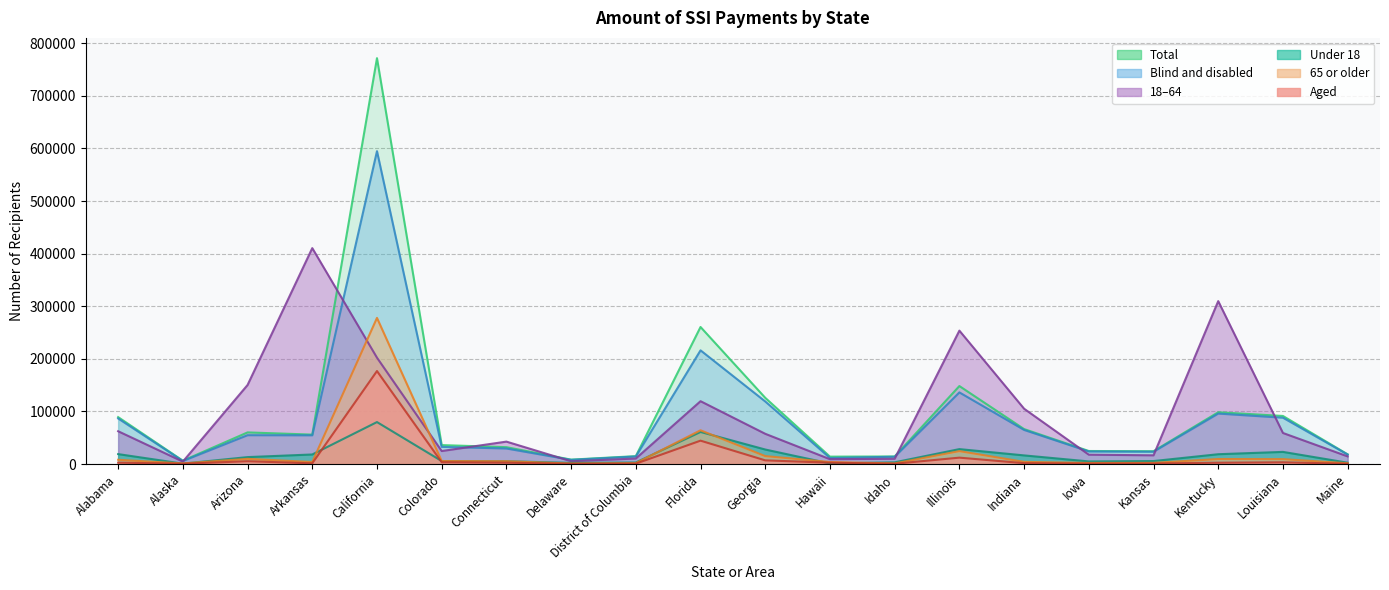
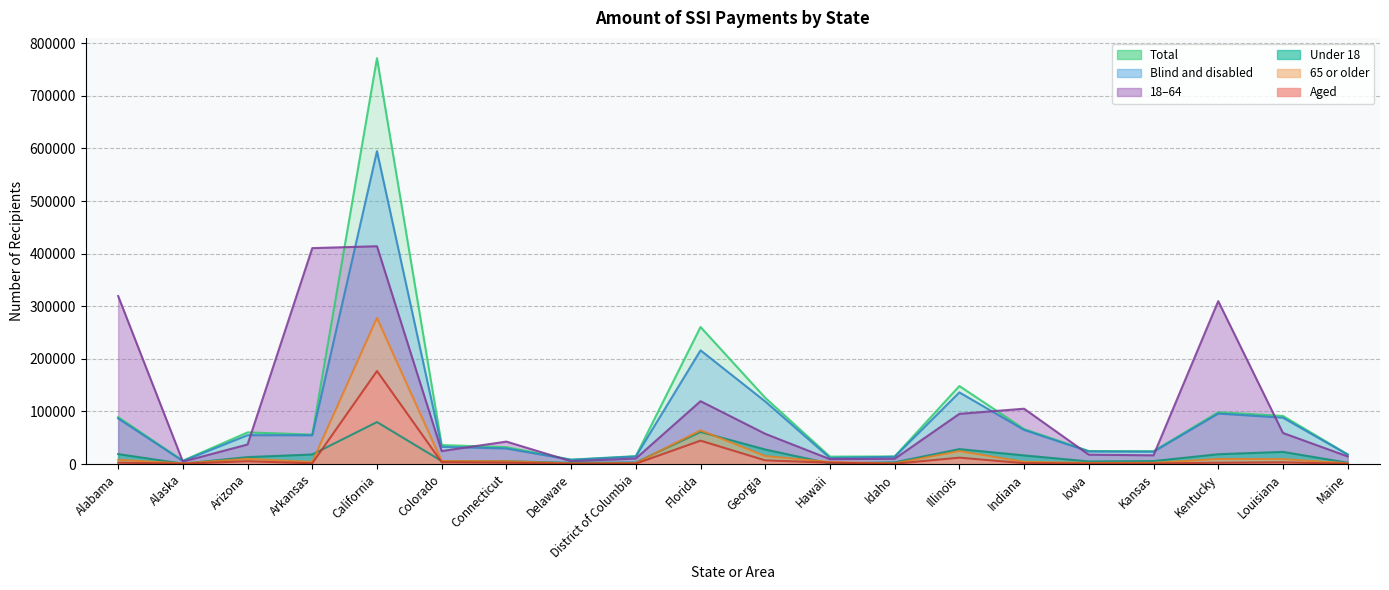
18–64, Alabama: 60000 -> 320000
18–64, Arizona: 150000 -> 40000
18–64, California: 200000 -> 410000
18–64, Illinois: 250000 -> 100000
